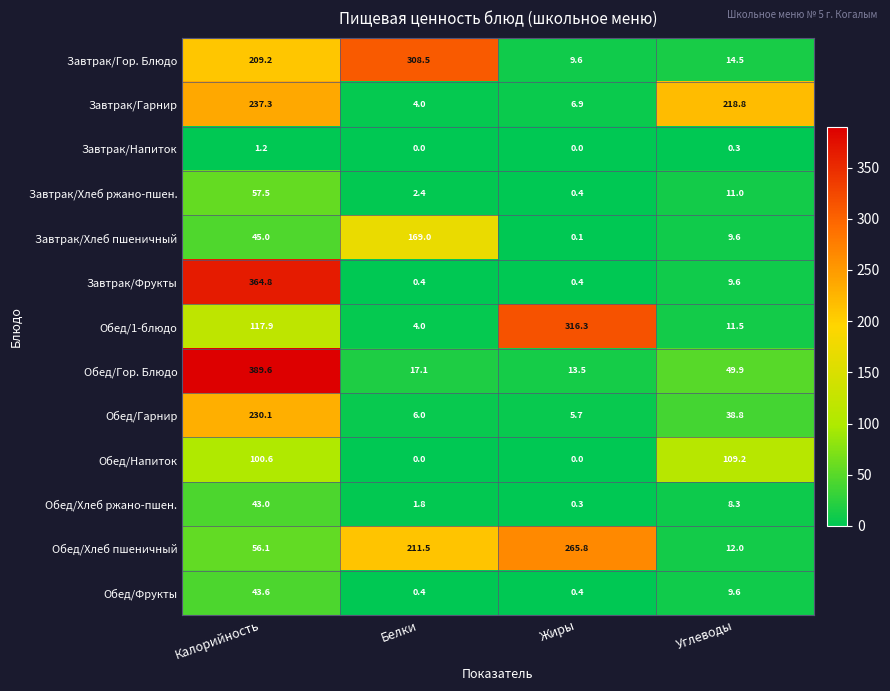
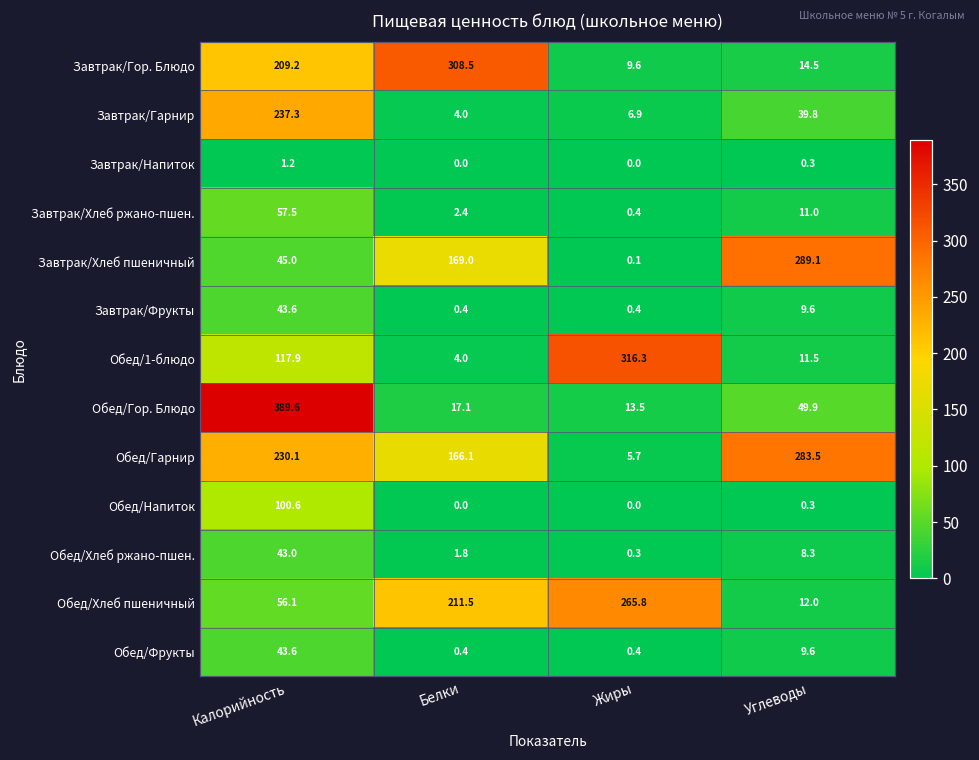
Завтрак/Гарнир, Углеводы: 218.8 -> 39.8
Завтрак/Хлеб пшеничный, Углеводы: 9.6 -> 289.1
Завтрак/Фрукты, Калорийность: 364.8 -> 43.6
Обед/Гарнир, Белки: 6.0 -> 166.1
Обед/Гарнир, Углеводы: 38.8 -> 283.5
Обед/Напиток, Углеводы: 109.2 -> 0.3
